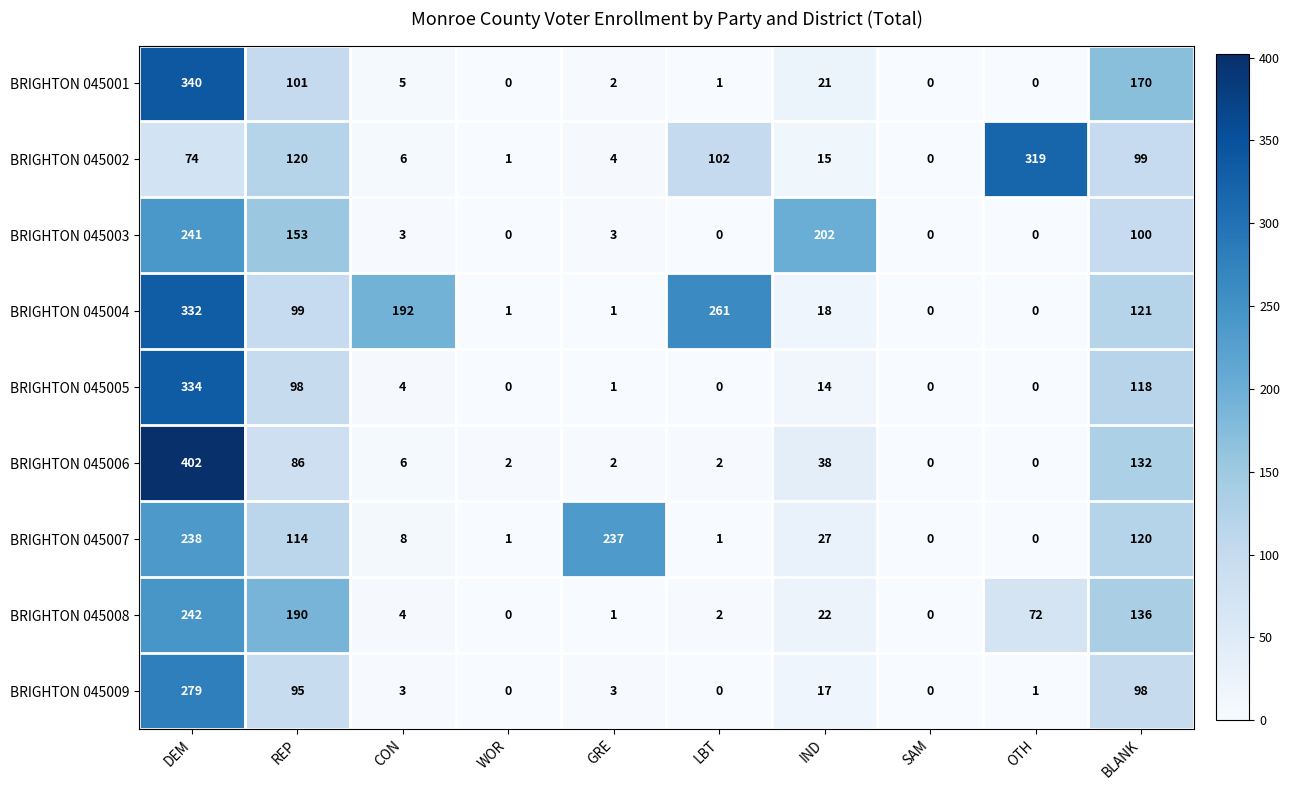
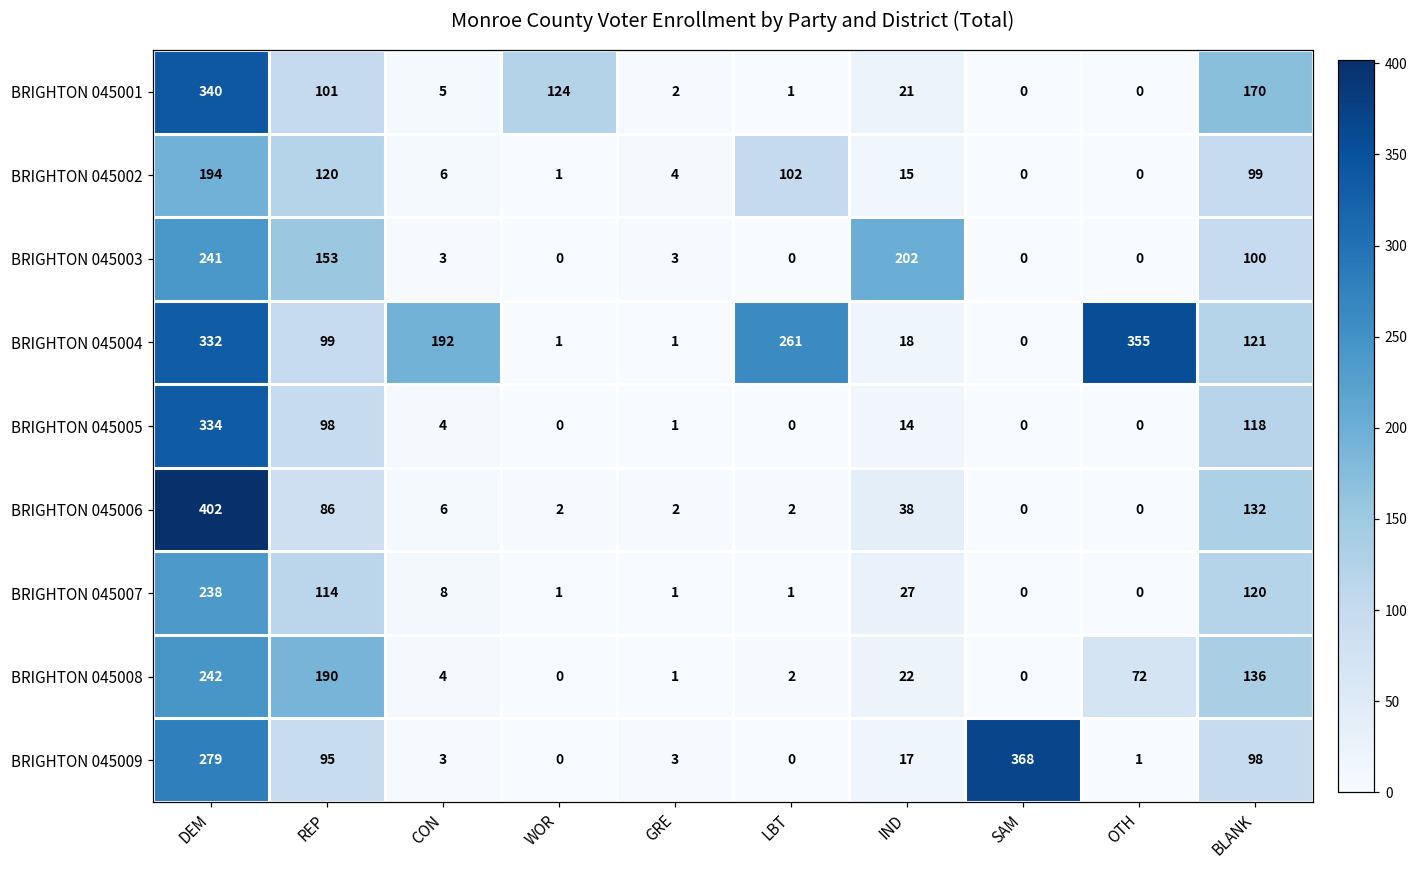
BRIGHTON 045001, WOR: 0 -> 124
BRIGHTON 045002, DEM: 74 -> 194
BRIGHTON 045002, OTH: 319 -> 0
BRIGHTON 045004, OTH: 0 -> 355
BRIGHTON 045007, GRE: 237 -> 1
BRIGHTON 045009, SAM: 0 -> 368
